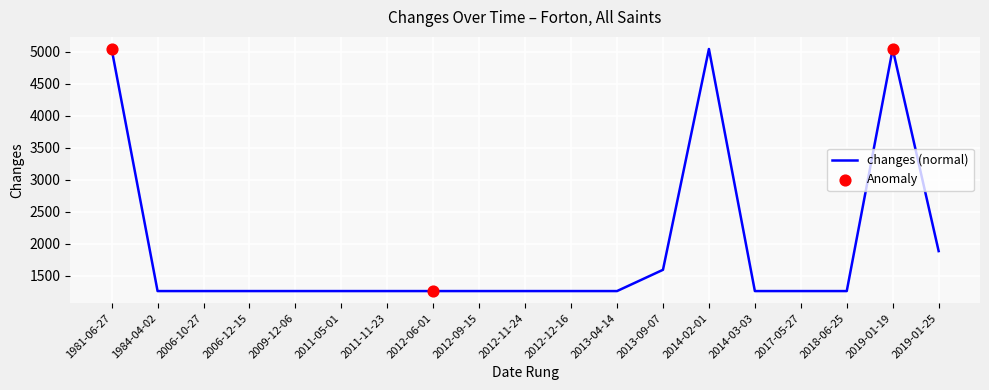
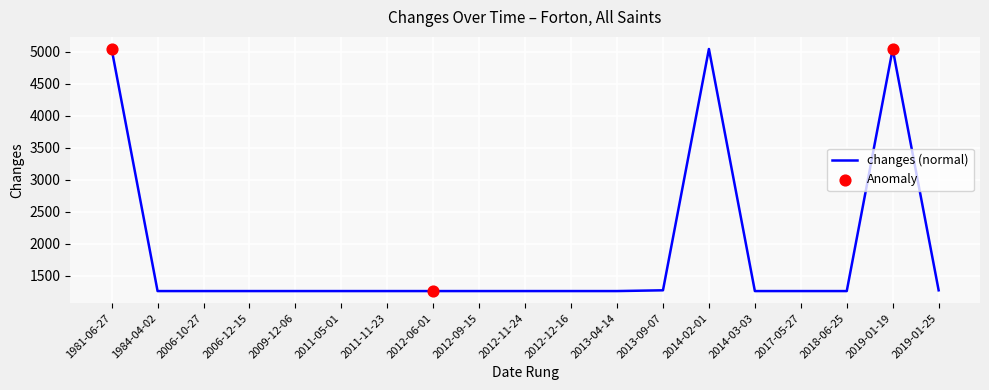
changes (normal), 2013-09-07: 1600 -> 1300
changes (normal), 2019-01-25: 1900 -> 1300
